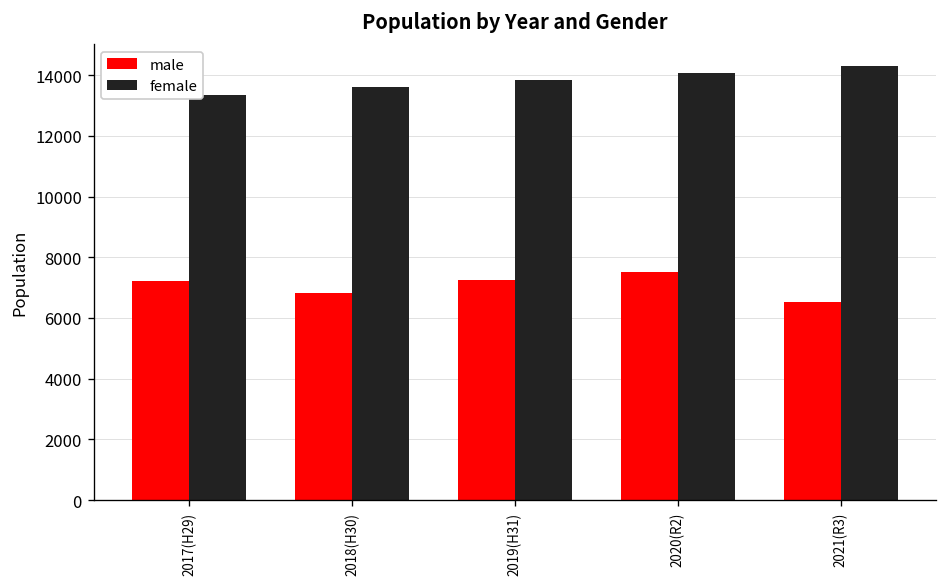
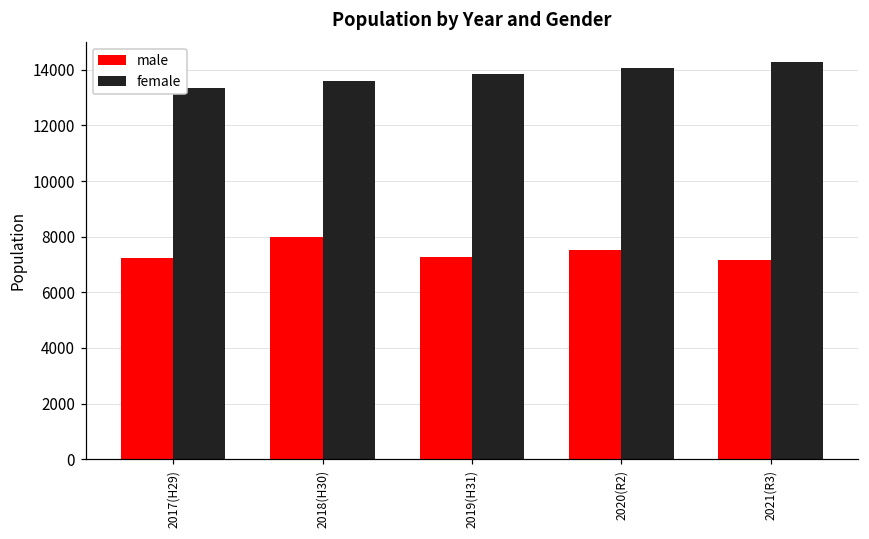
male, 2018(H30): 6800 -> 8000
male, 2021(R3): 6500 -> 7100
